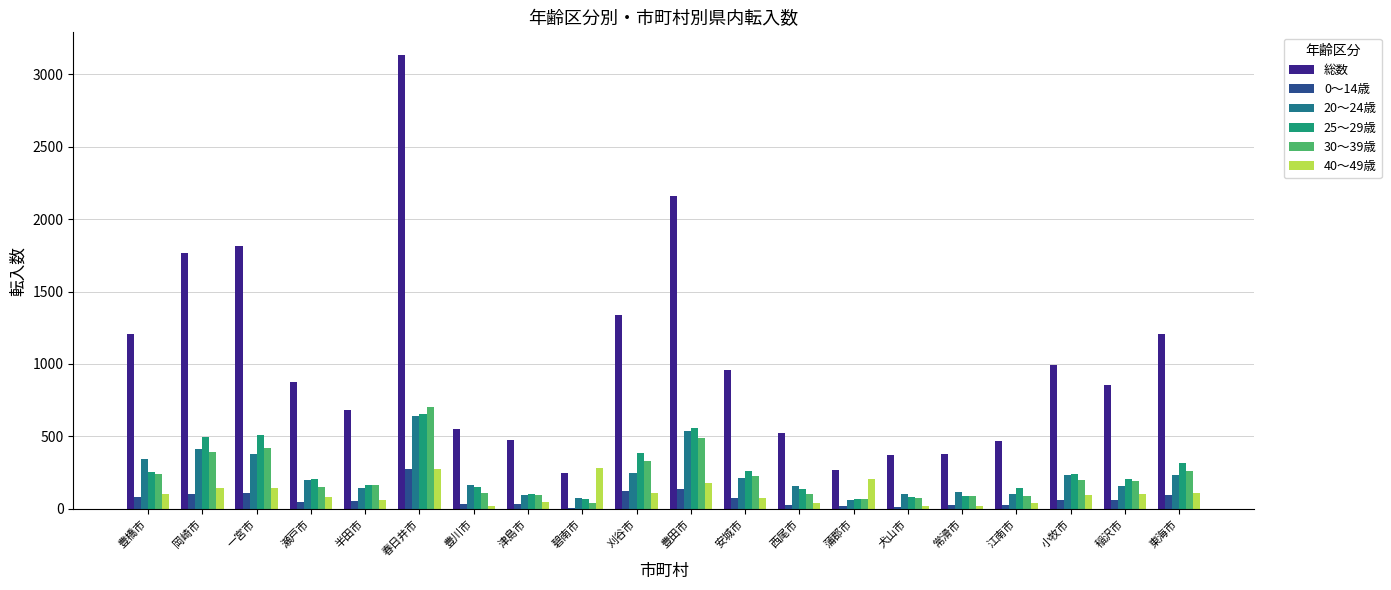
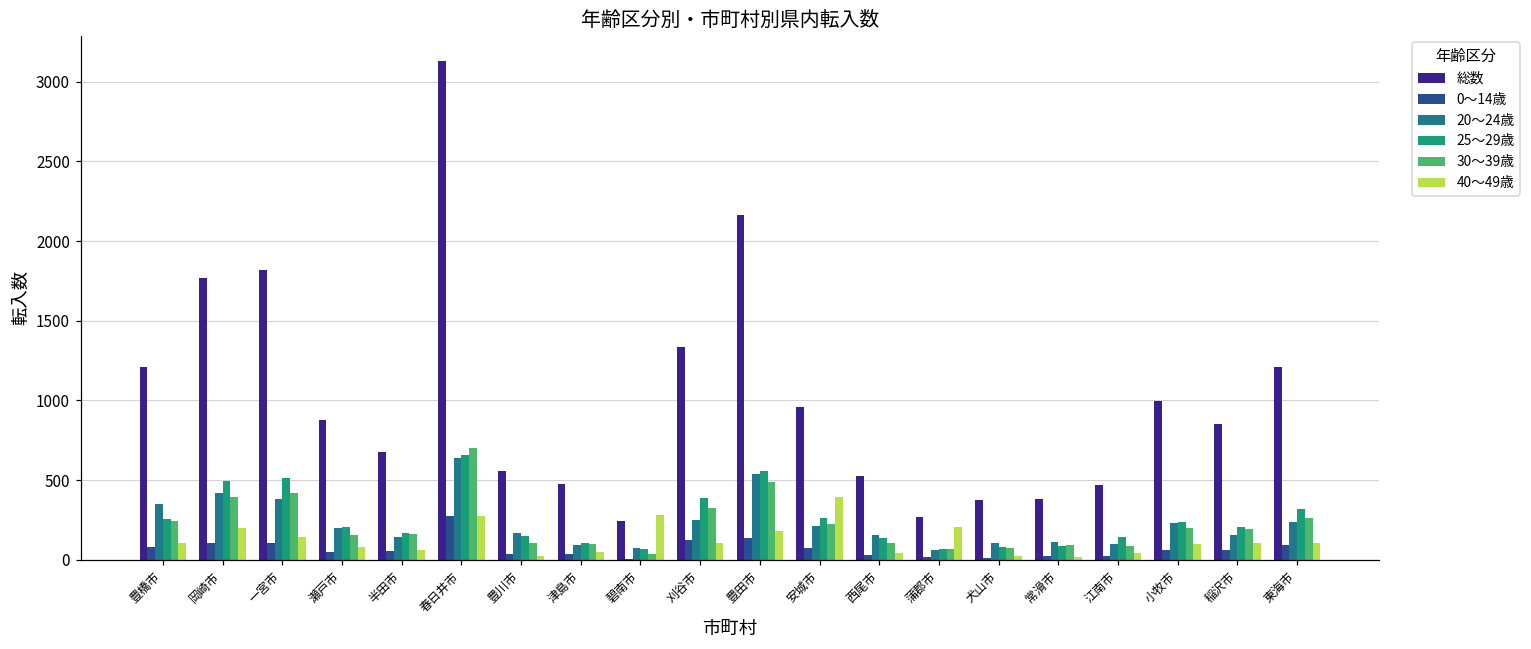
40～49歳, 岡崎市: 140 -> 200
40～49歳, 安城市: 80 -> 400
